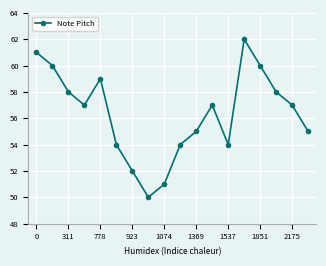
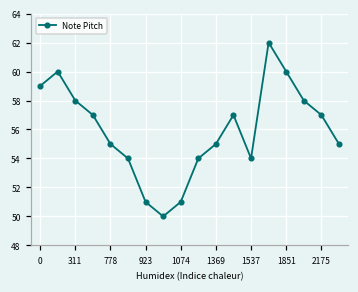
0: 61 -> 59
778: 59 -> 55
923: 52 -> 51
